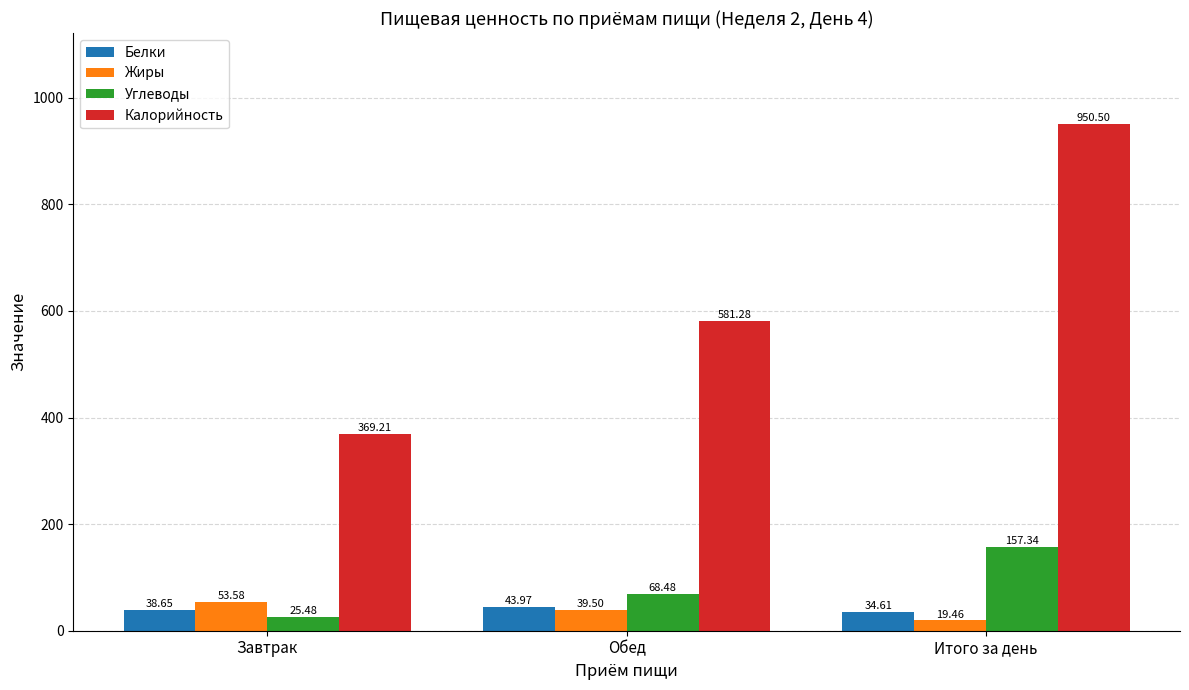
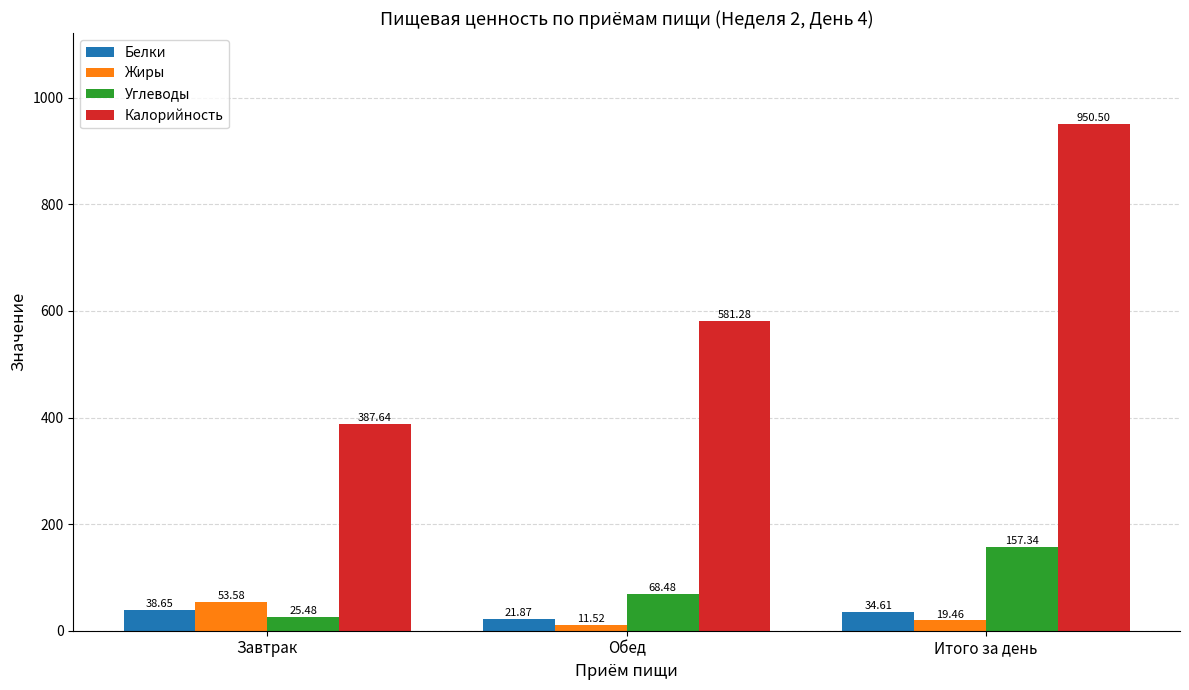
Калорийность, Завтрак: 369.21 -> 387.64
Белки, Обед: 43.97 -> 21.87
Жиры, Обед: 39.50 -> 11.52
